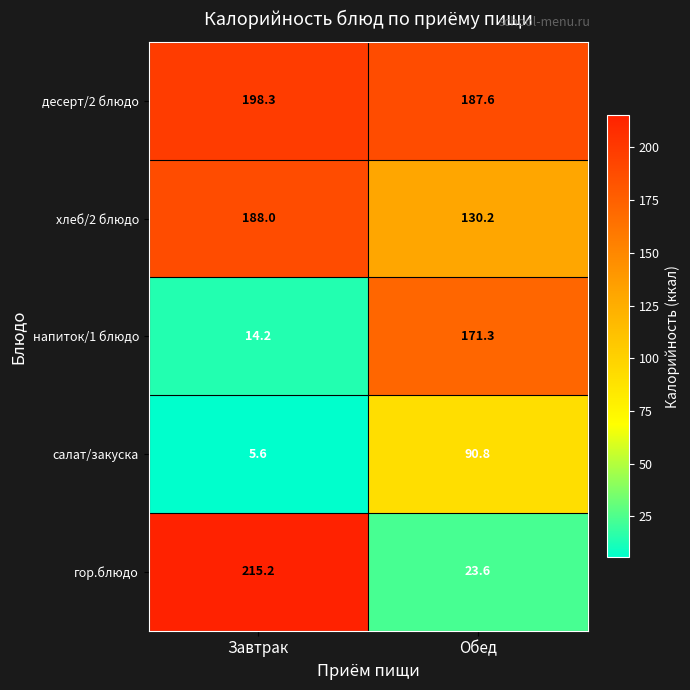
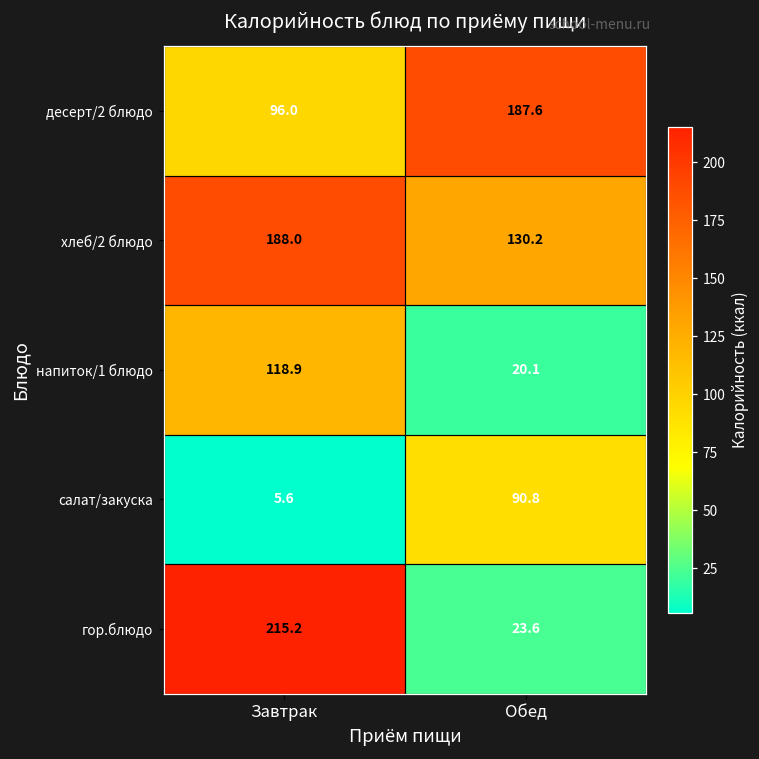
десерт/2 блюдо, Завтрак: 198.3 -> 96.0
напиток/1 блюдо, Завтрак: 14.2 -> 118.9
напиток/1 блюдо, Обед: 171.3 -> 20.1
